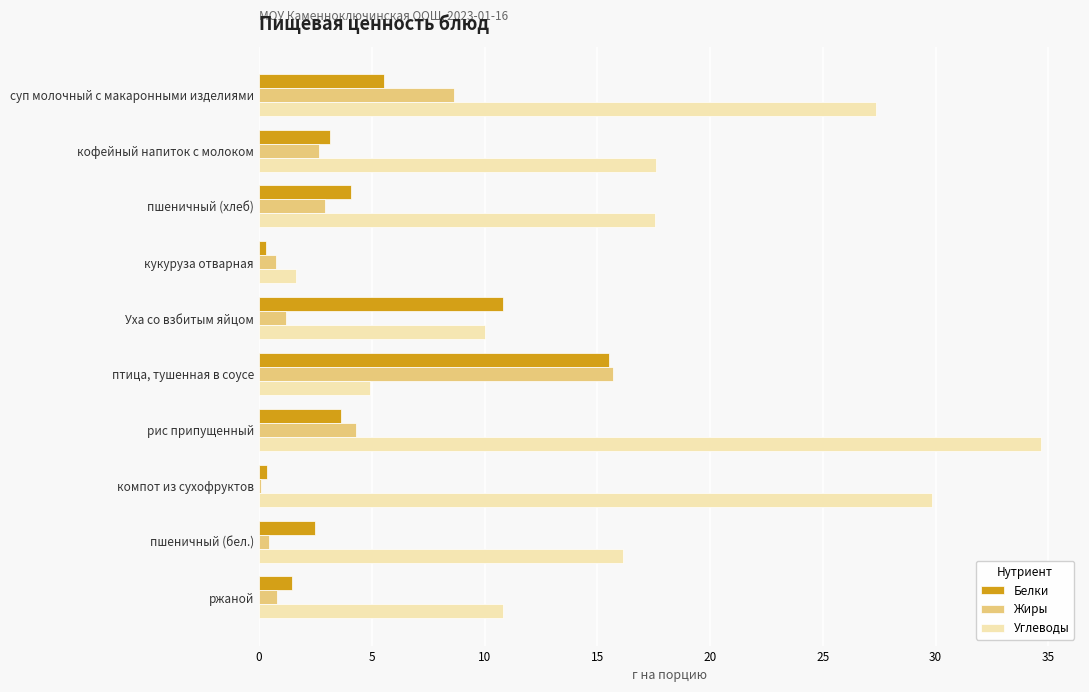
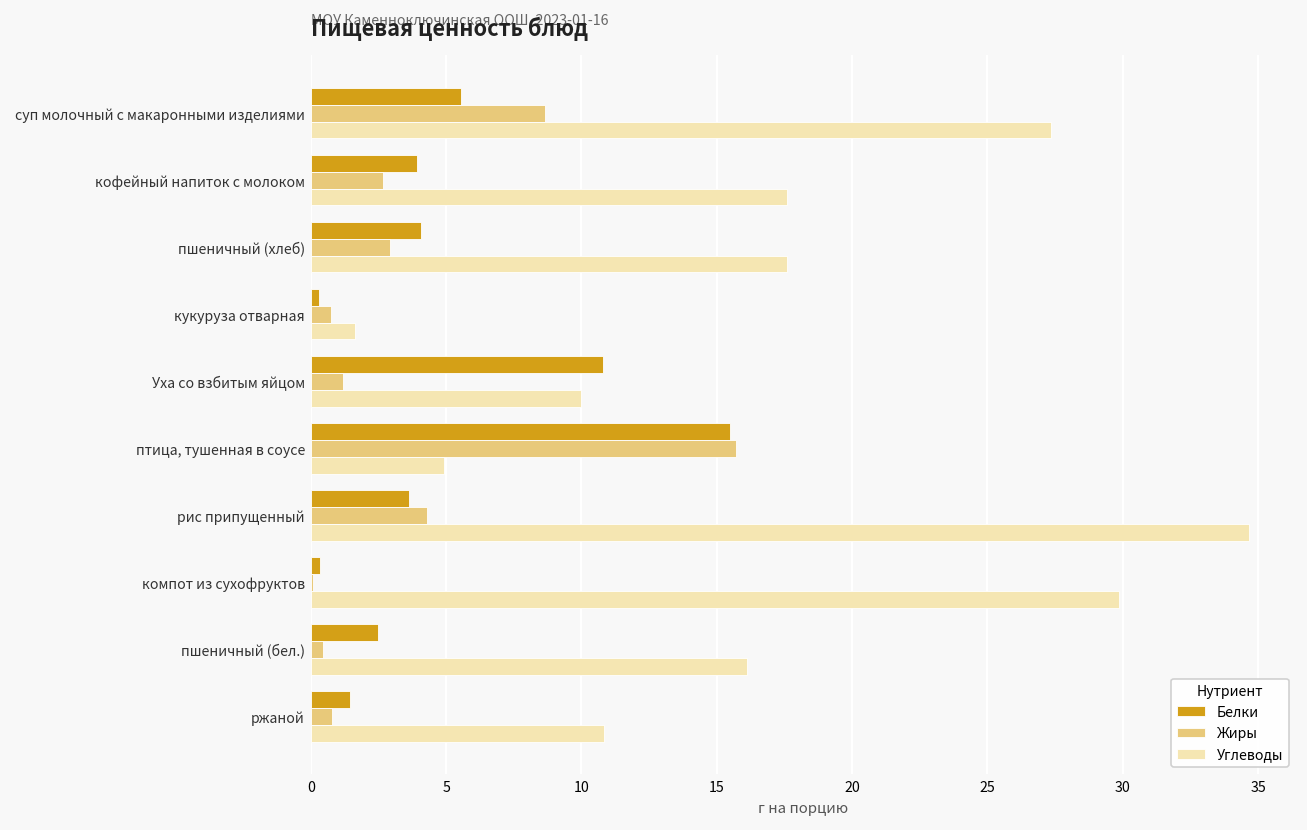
Белки, кофейный напиток с молоком: 3.2 -> 3.9
